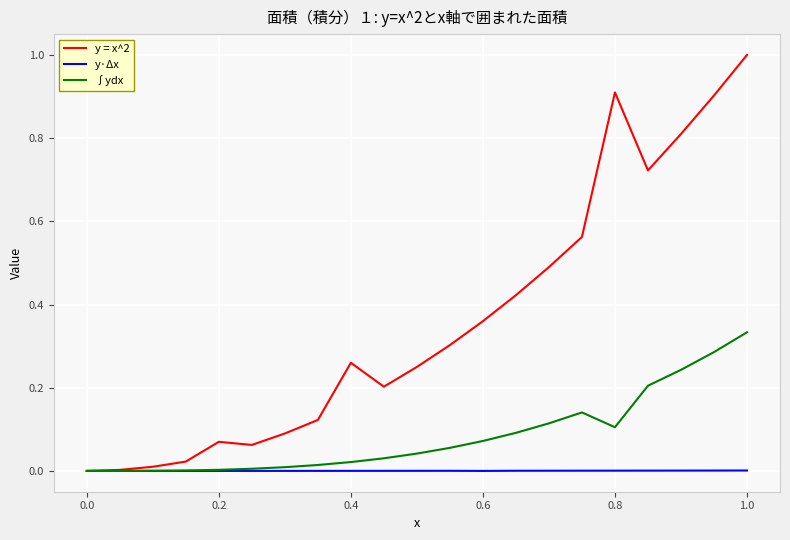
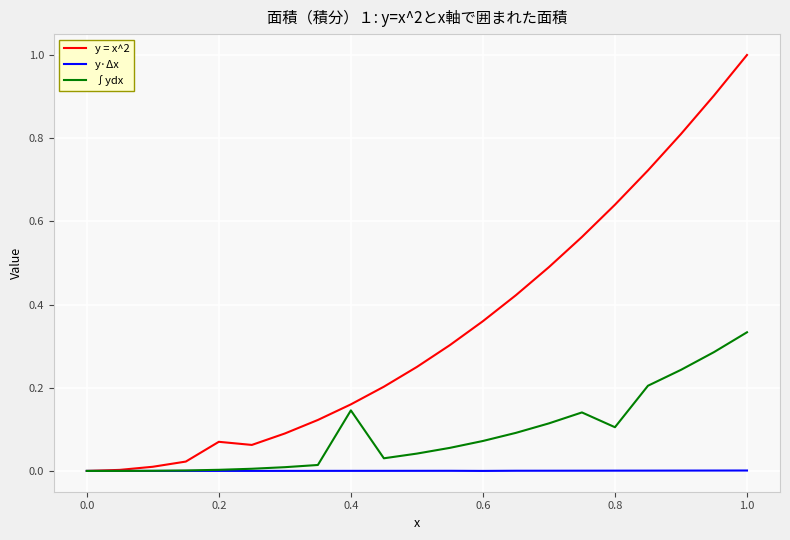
y = x^2, 0.4: 0.26 -> 0.16
∫ydx, 0.4: 0.02 -> 0.15
y = x^2, 0.8: 0.91 -> 0.64
